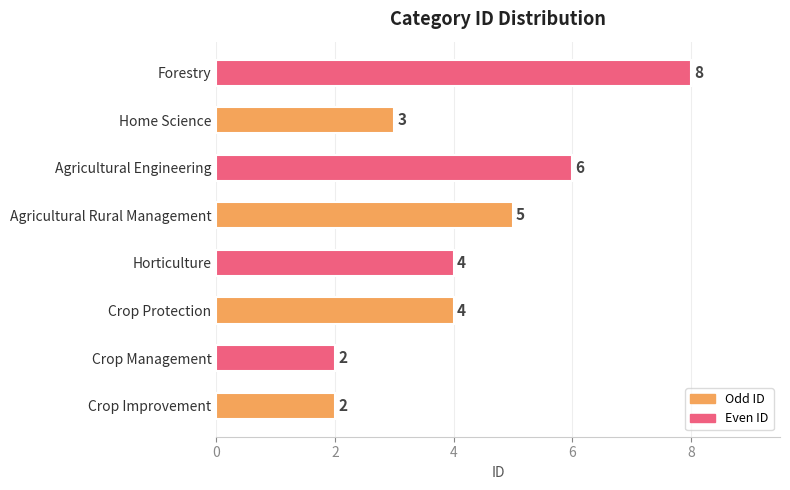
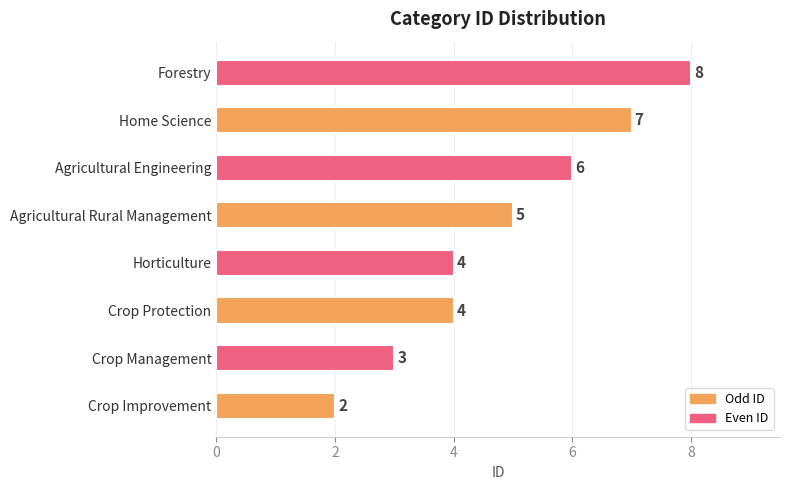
Home Science: 3 -> 7
Crop Management: 2 -> 3
